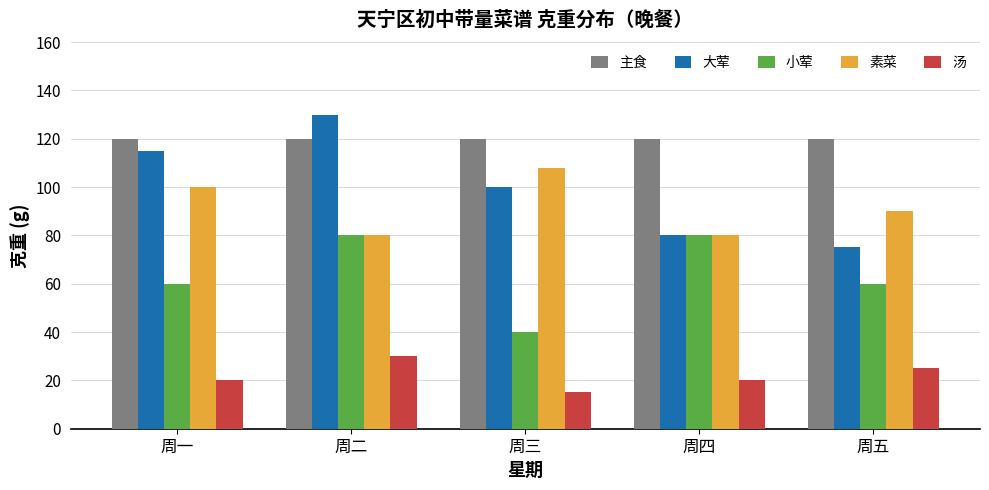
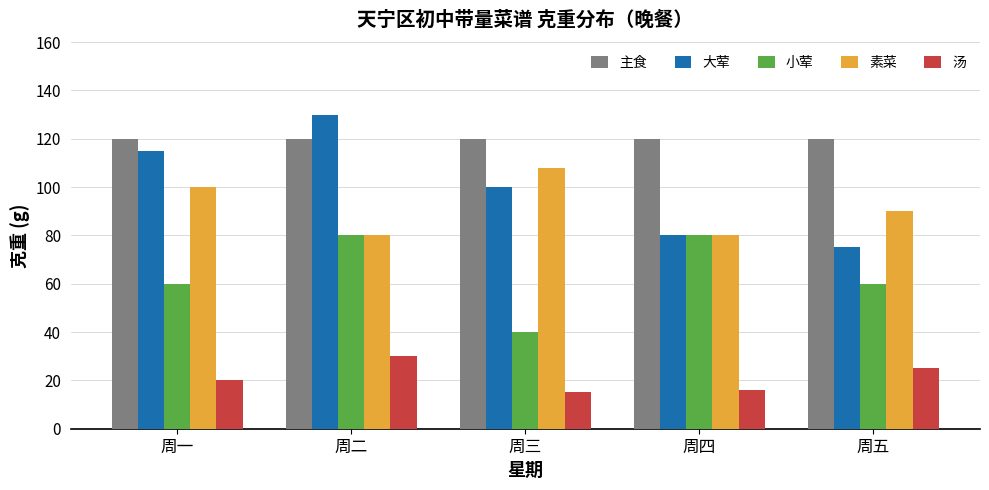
汤, 周四: 20 -> 16
